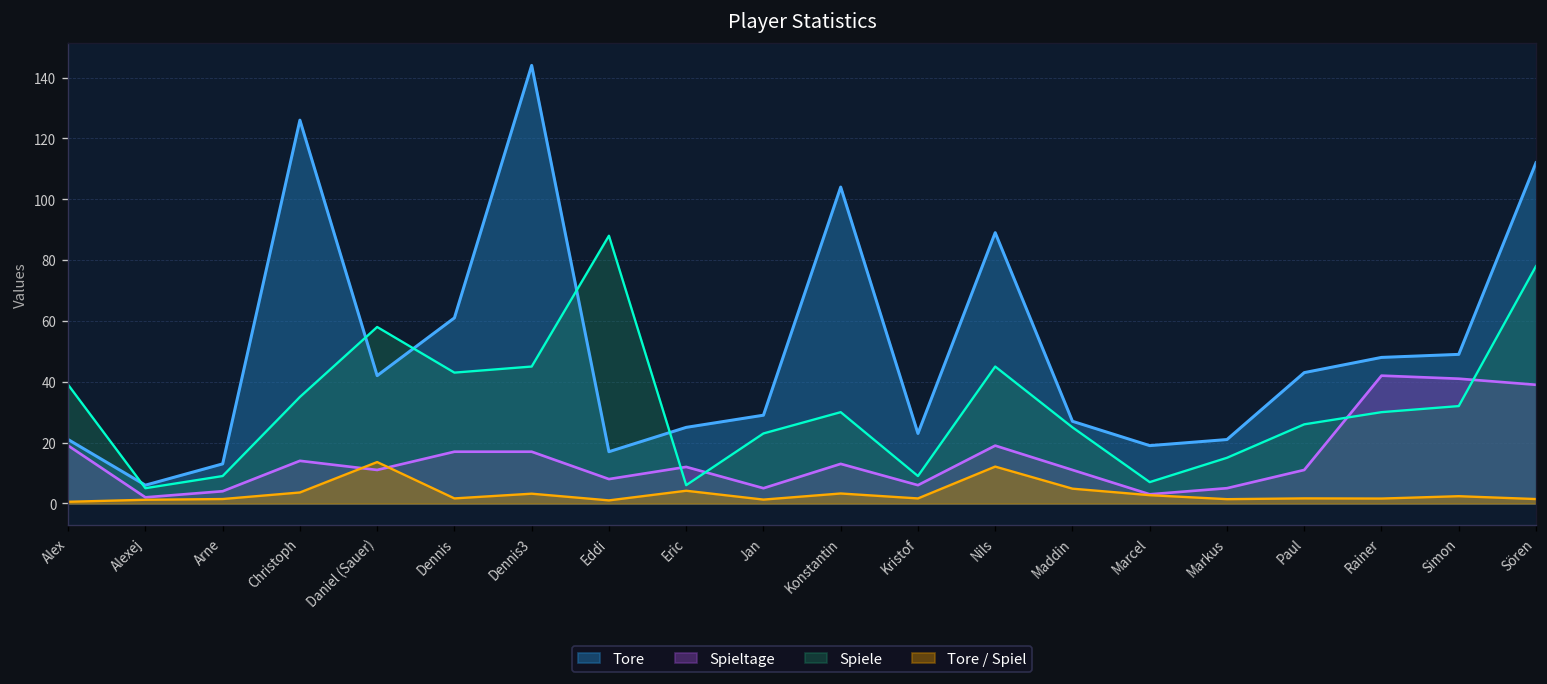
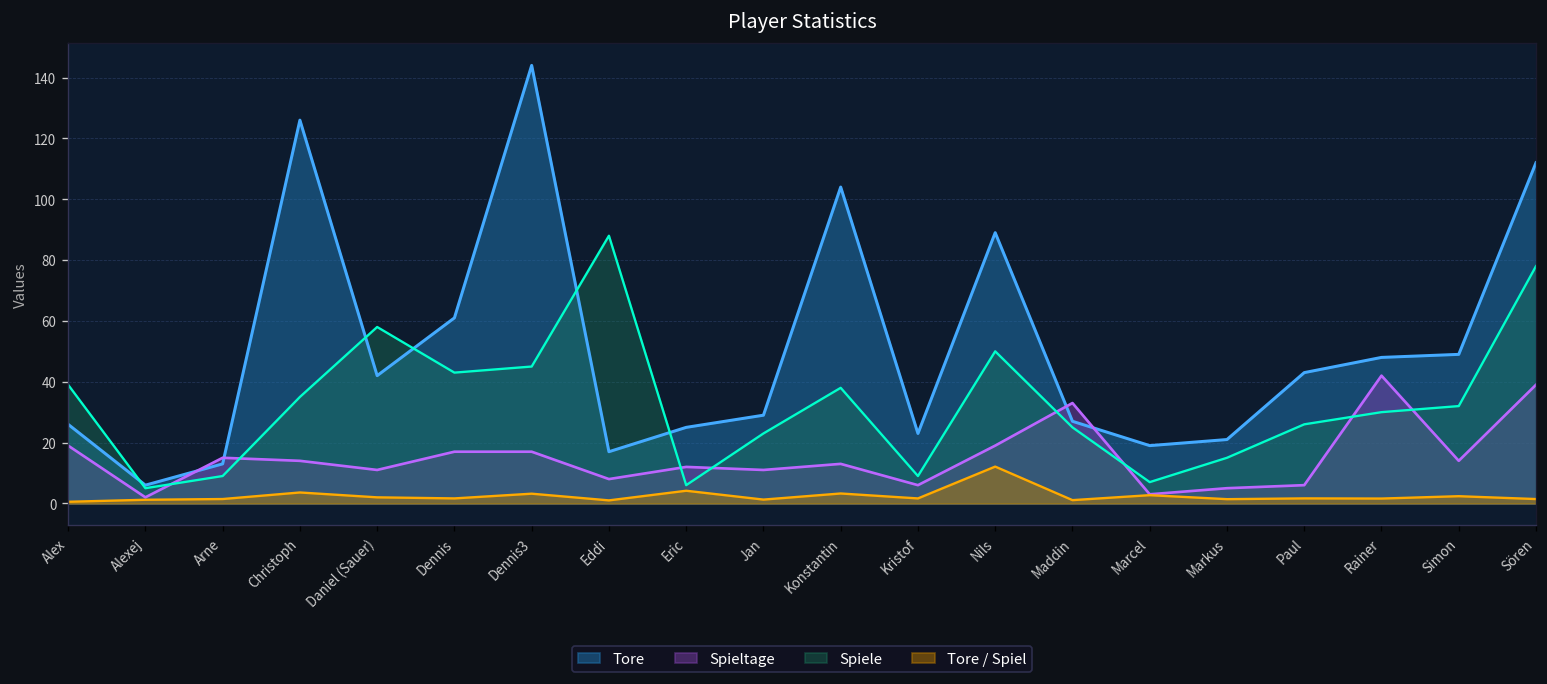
Tore, Alex: 21 -> 26
Spieltage, Arne: 4 -> 15
Tore / Spiel, Daniel (Sauer): 14 -> 2
Spieltage, Jan: 5 -> 11
Spiele, Konstantin: 30 -> 38
Spiele, Nils: 45 -> 50
Spieltage, Maddin: 11 -> 33
Tore / Spiel, Maddin: 5 -> 1
Spieltage, Paul: 11 -> 6
Spieltage, Simon: 41 -> 14
